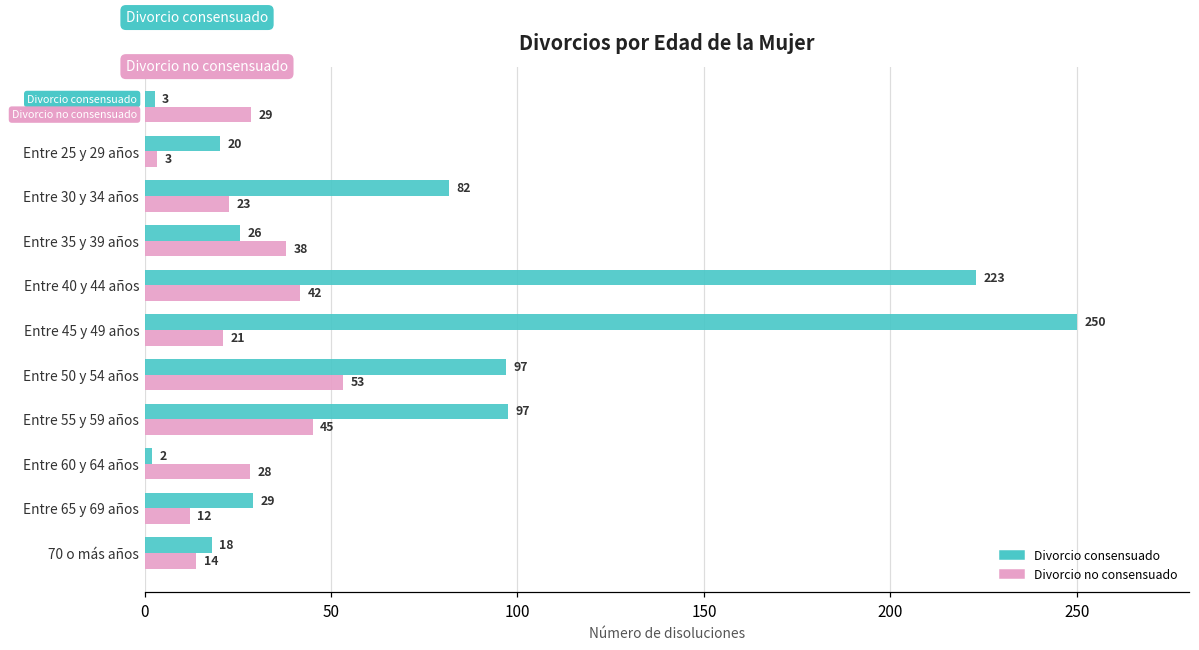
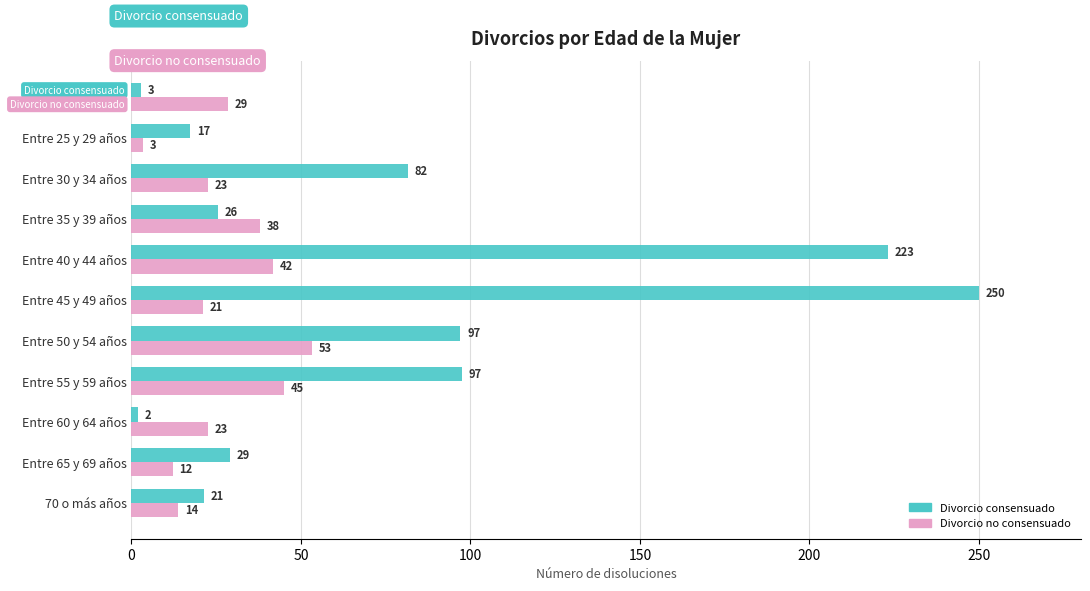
Divorcio consensuado, Entre 25 y 29 años: 20 -> 17
Divorcio no consensuado, Entre 60 y 64 años: 28 -> 23
Divorcio consensuado, 70 o más años: 18 -> 21
